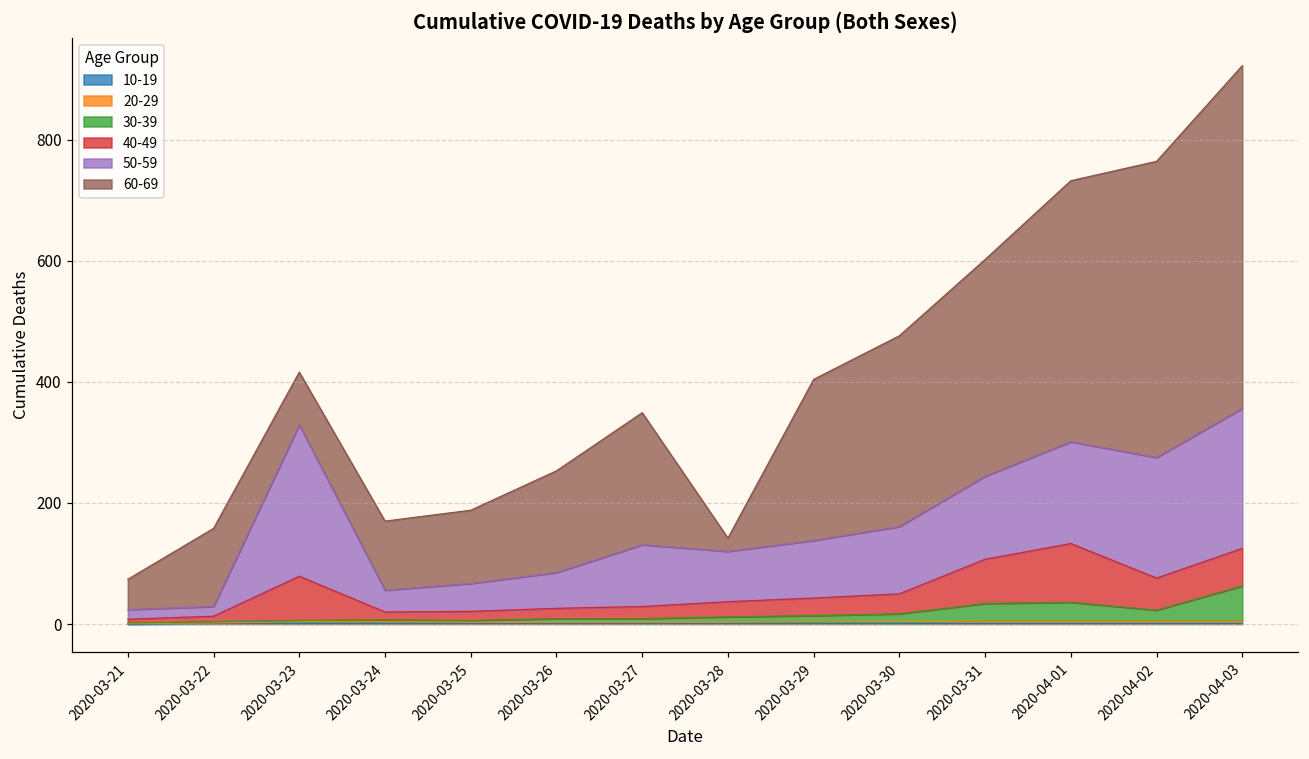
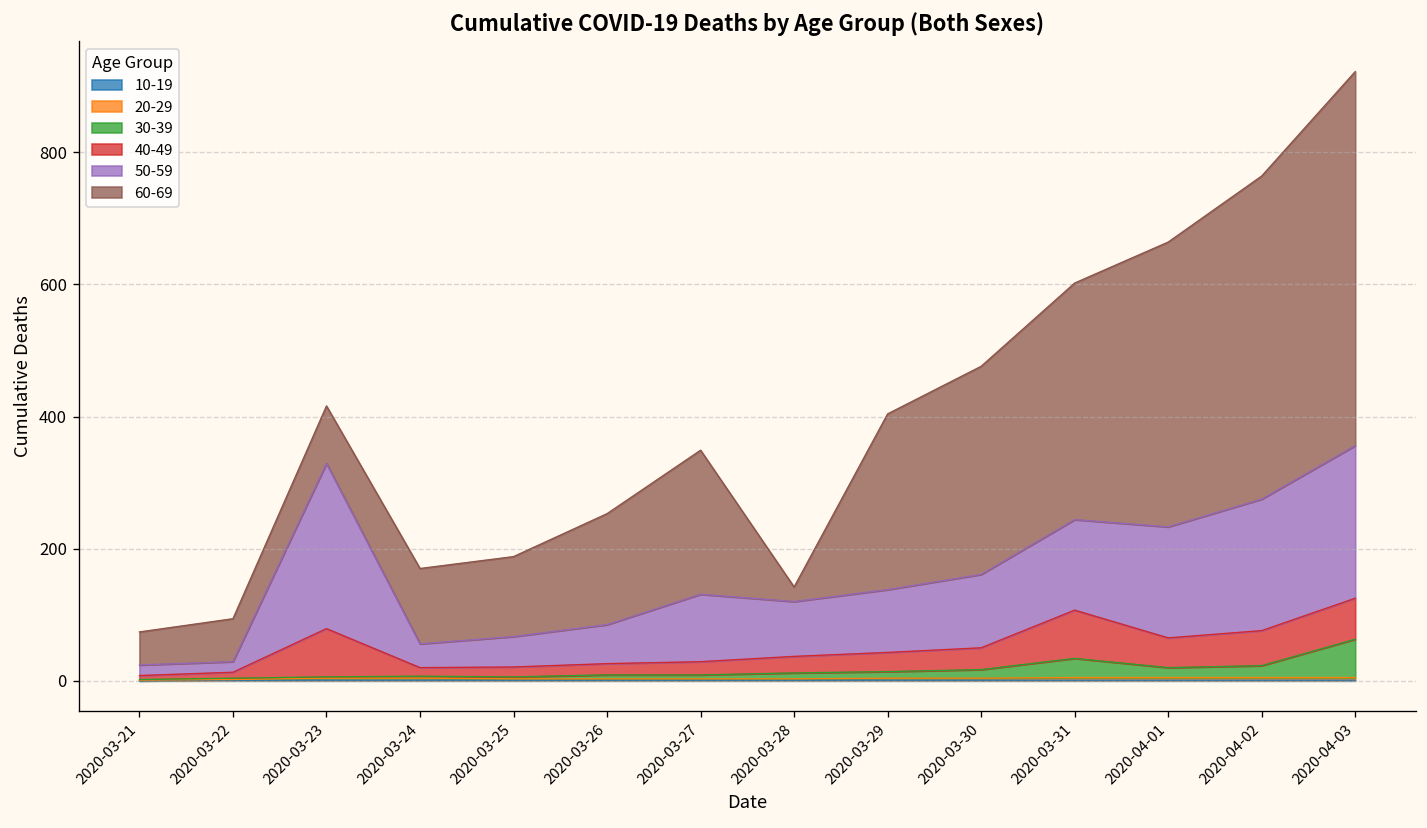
60-69, 2020-03-22: 130 -> 70
30-39, 2020-04-01: 30 -> 20
40-49, 2020-04-01: 100 -> 50
